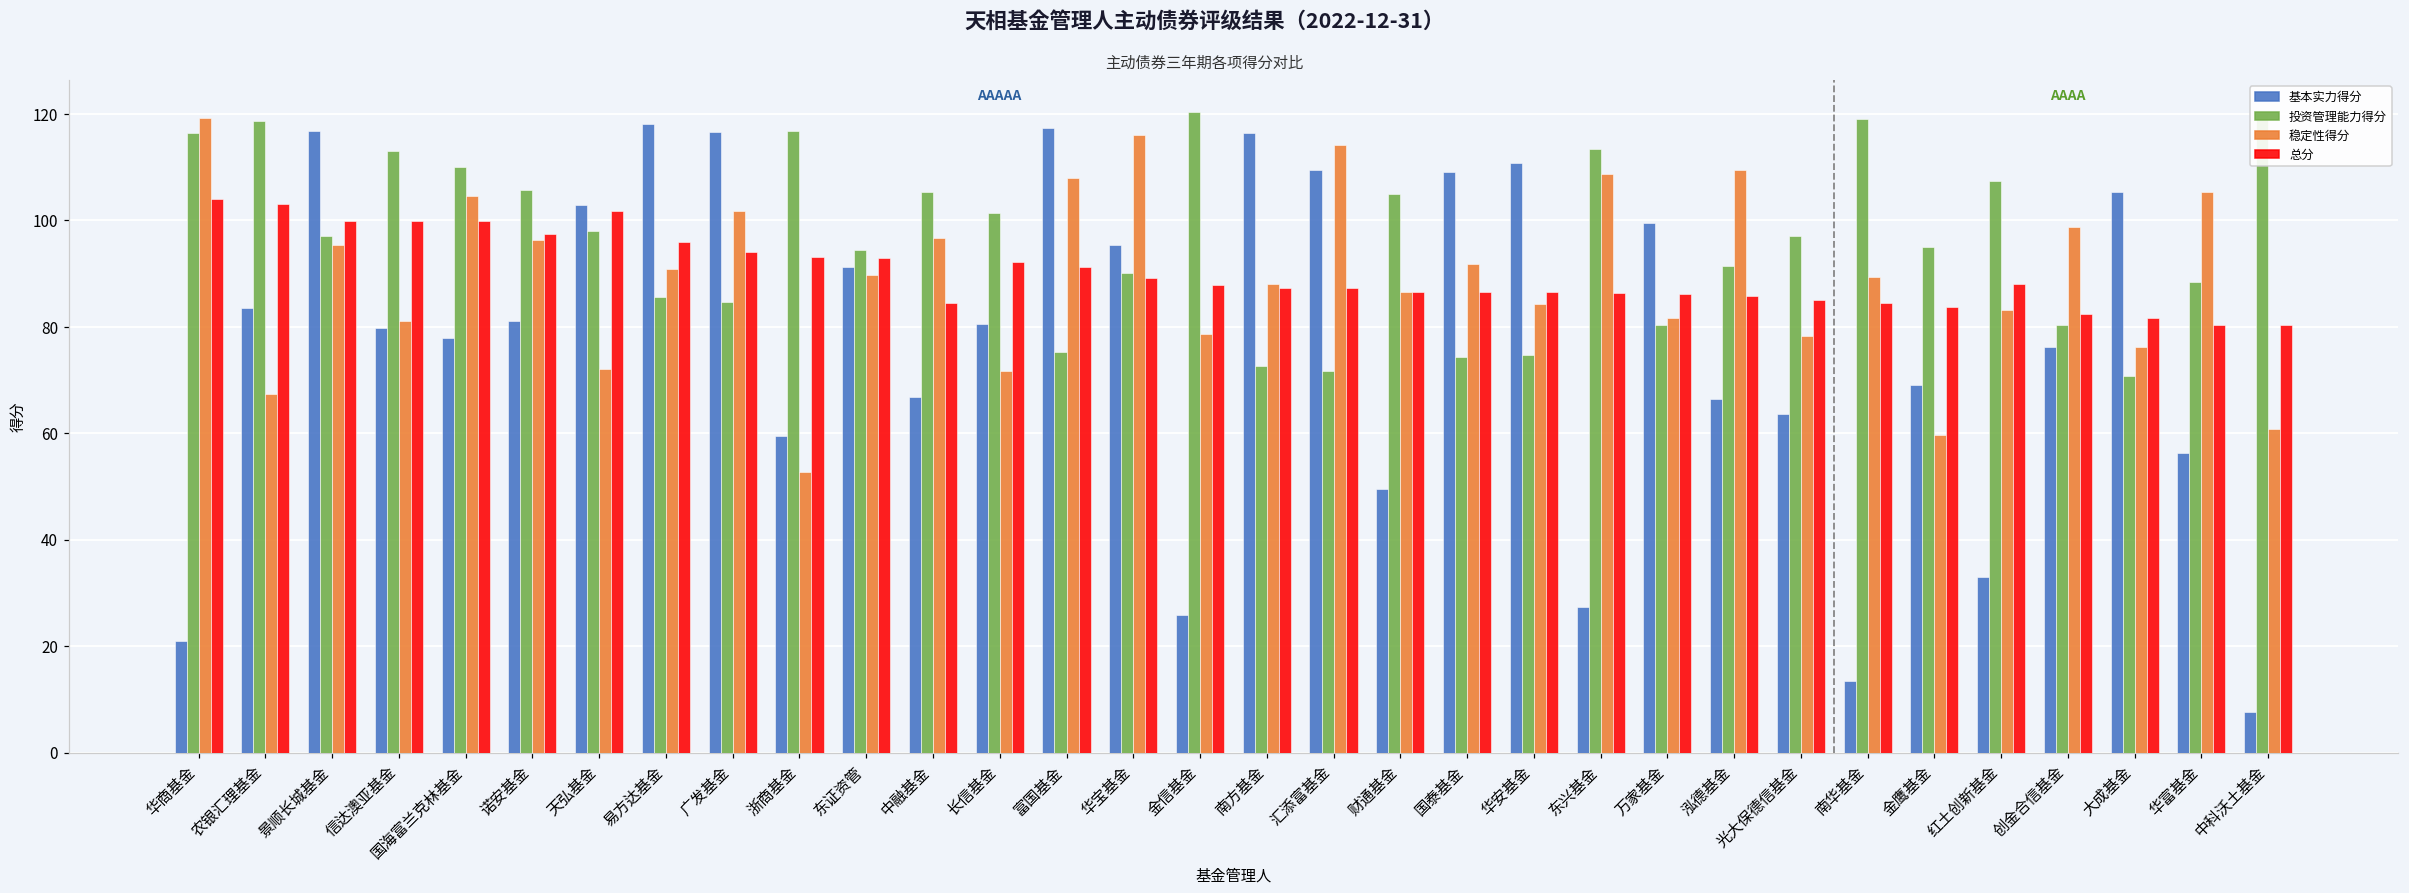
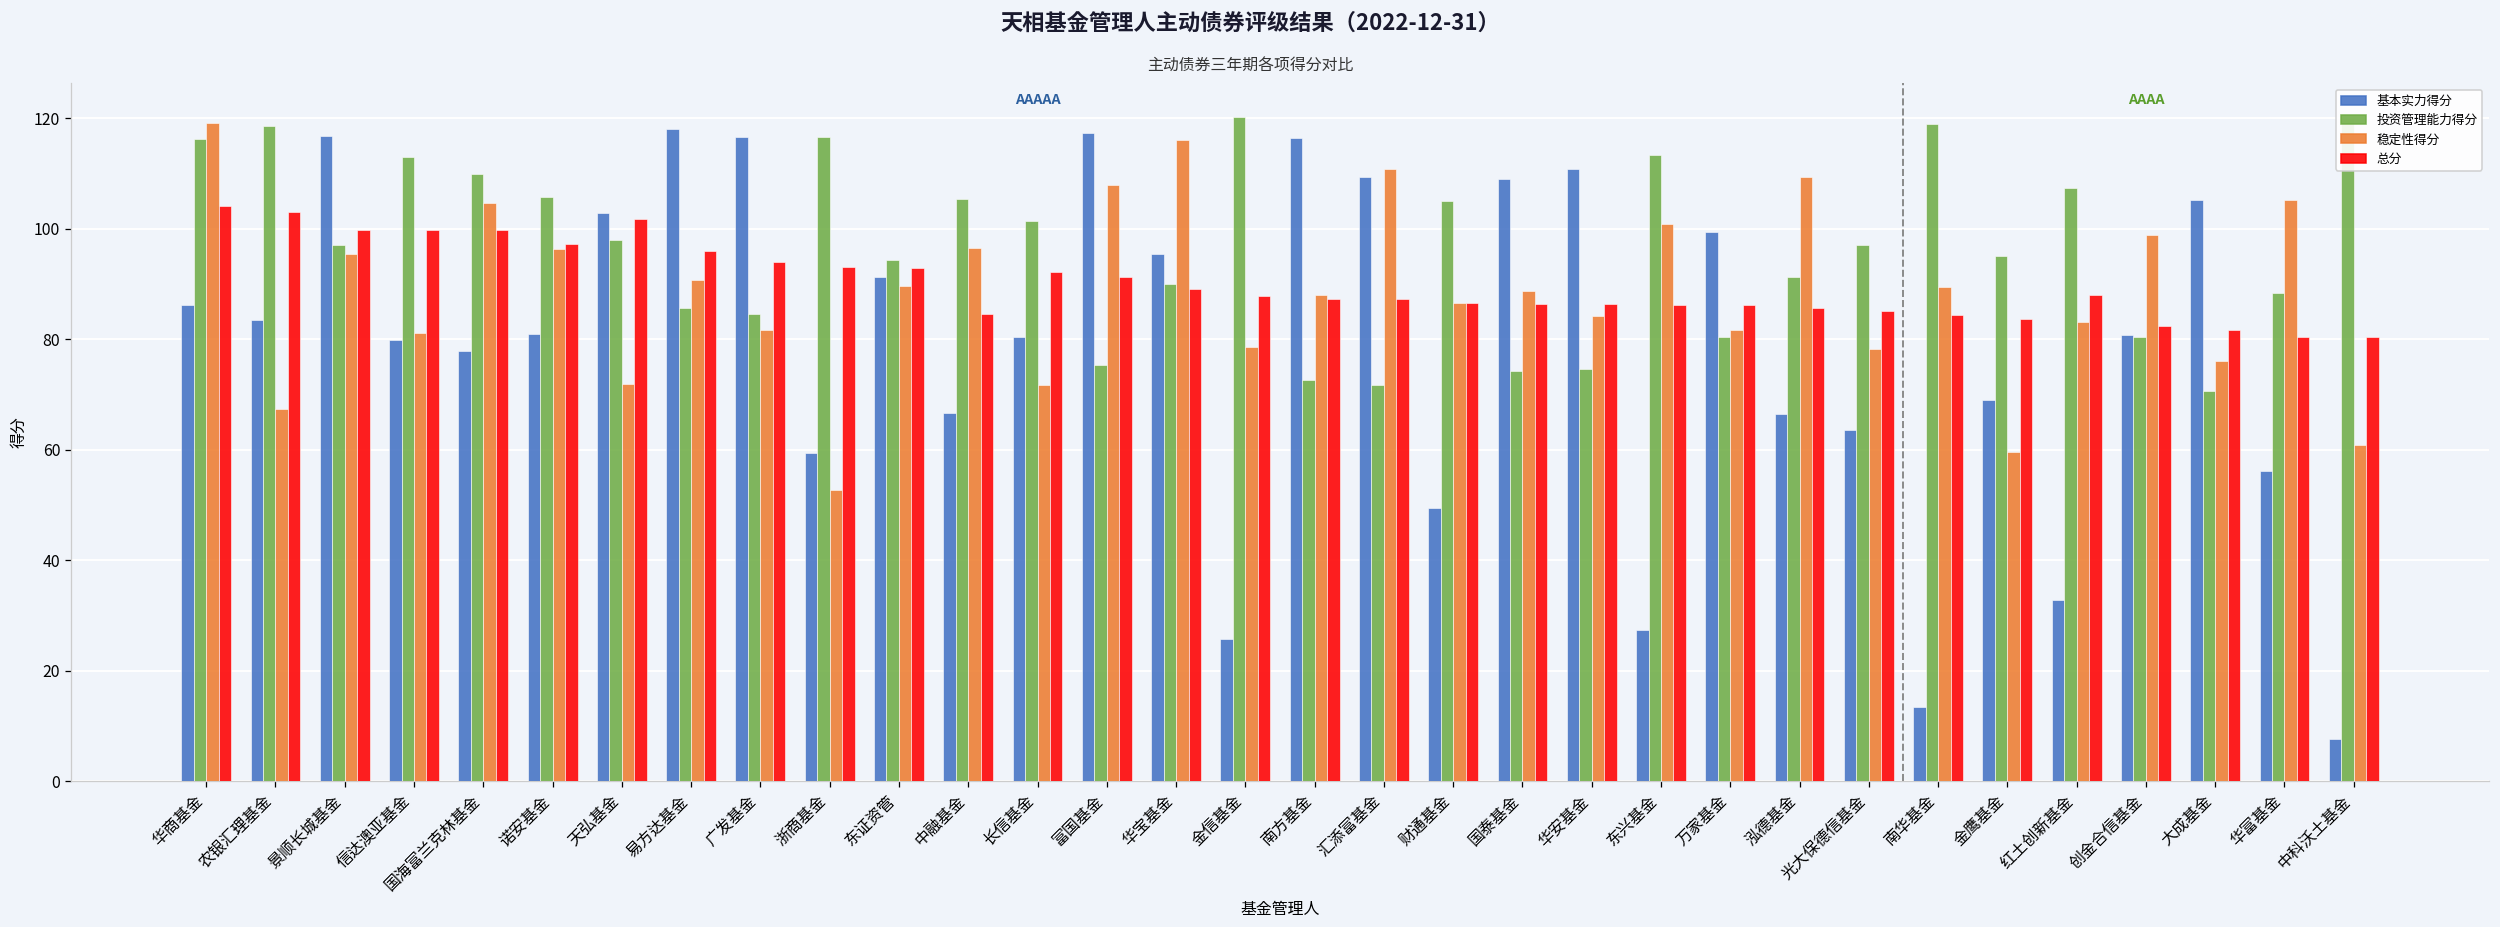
基本实力得分, 华商基金: 21 -> 86
稳定性得分, 广发基金: 102 -> 82
稳定性得分, 汇添富基金: 114 -> 111
稳定性得分, 国泰基金: 92 -> 89
稳定性得分, 东兴基金: 109 -> 101
基本实力得分, 创金合信基金: 76 -> 81
